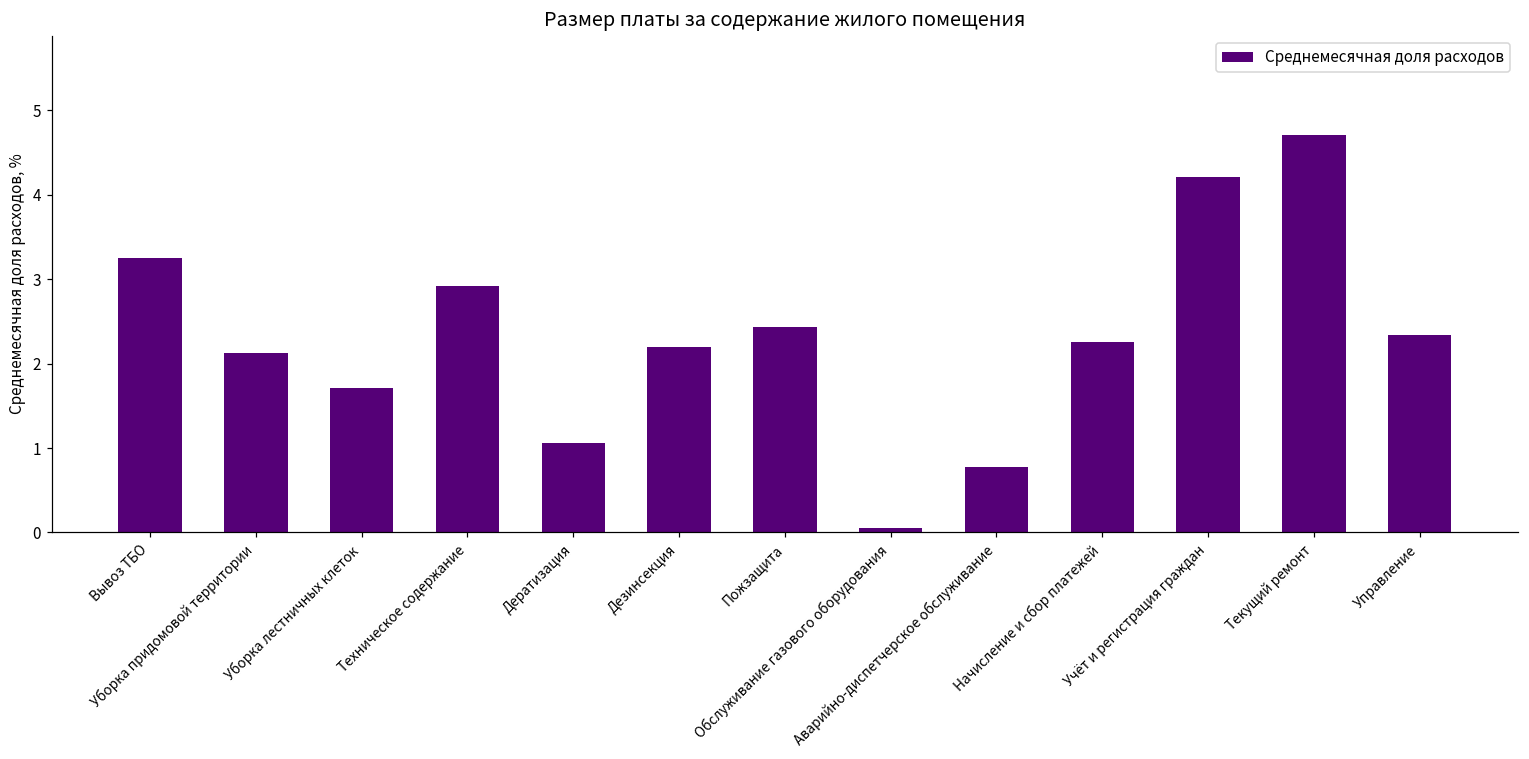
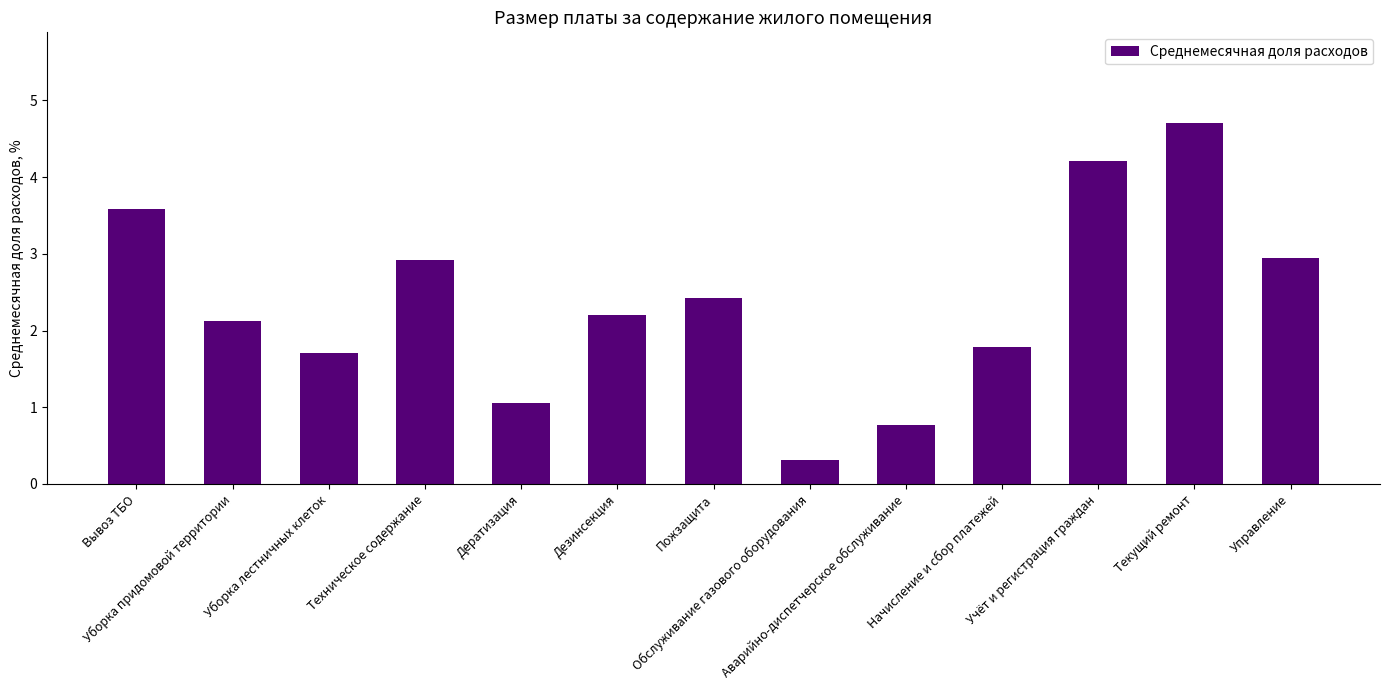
Вывоз ТБО: 3.3 -> 3.6
Обслуживание газового оборудования: 0.1 -> 0.3
Начисление и сбор платежей: 2.3 -> 1.8
Управление: 2.3 -> 3.0
